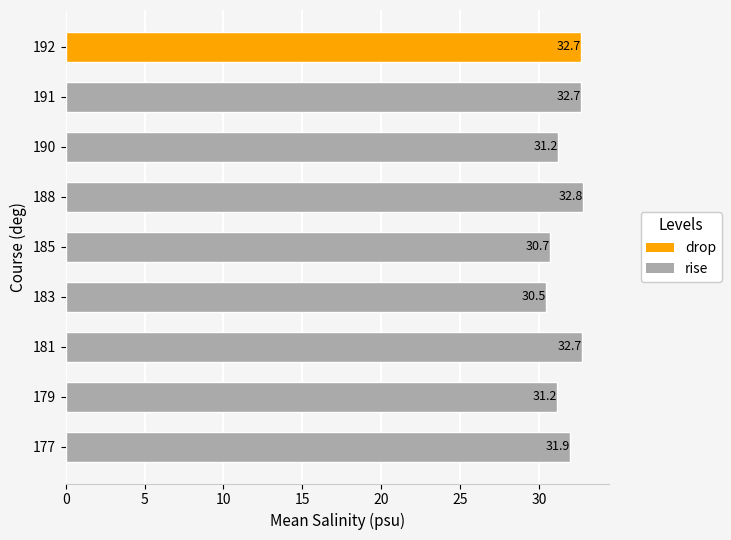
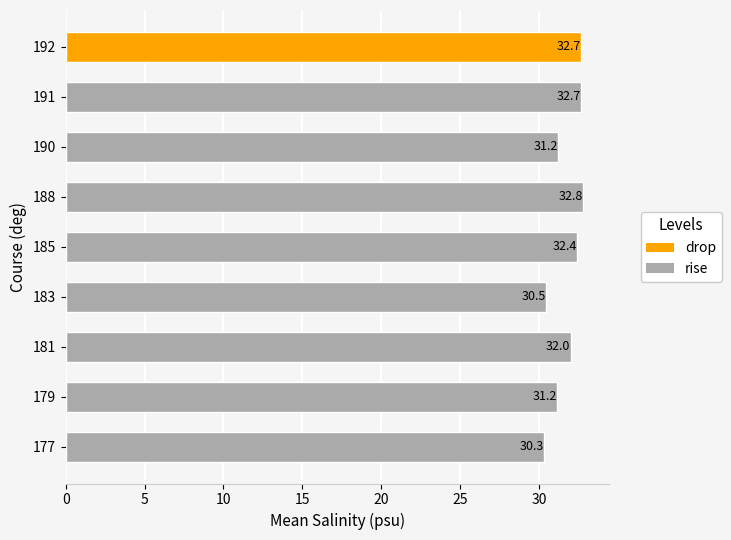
185: 30.7 -> 32.4
181: 32.7 -> 32.0
177: 31.9 -> 30.3
